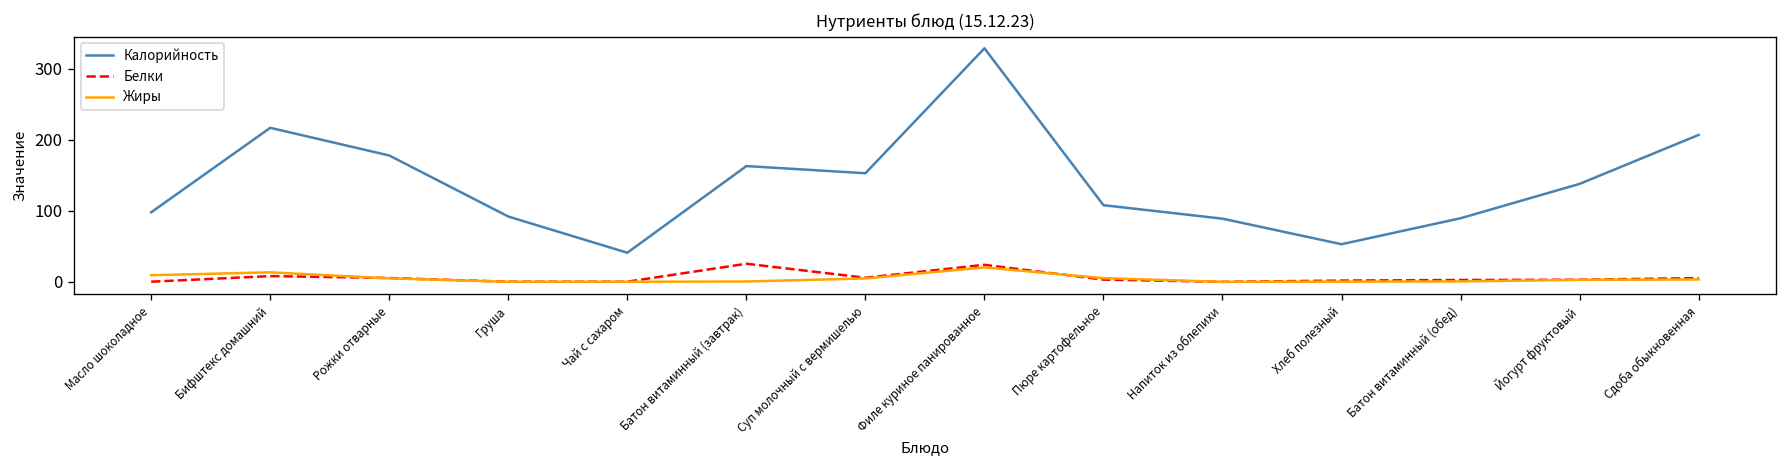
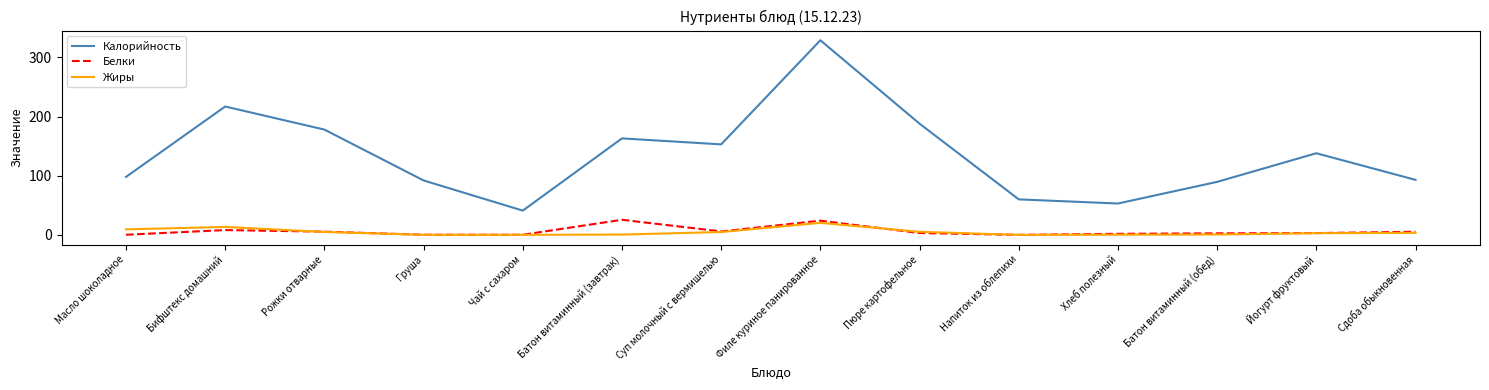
Калорийность, Пюре картофельное: 110 -> 190
Калорийность, Напиток из облепихи: 90 -> 60
Калорийность, Сдоба обыкновенная: 210 -> 90
